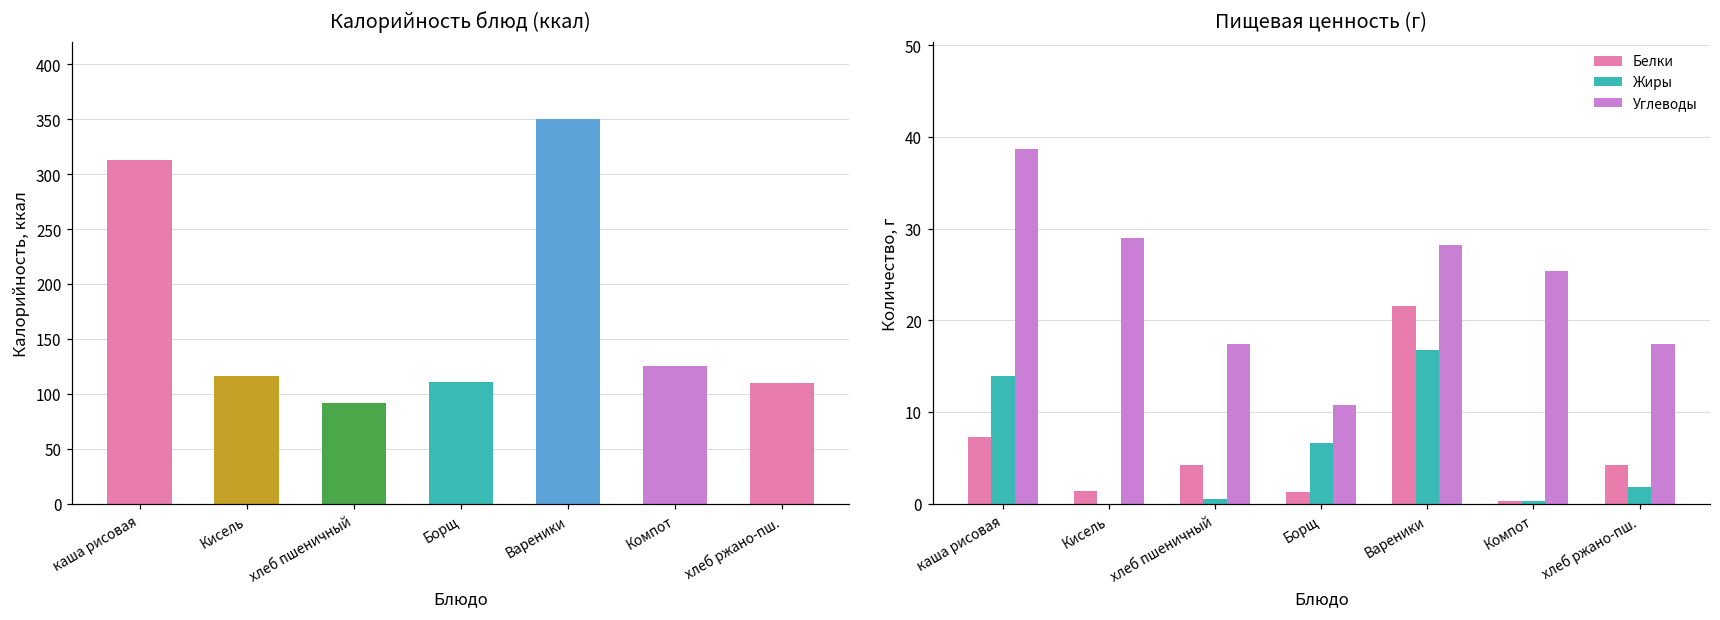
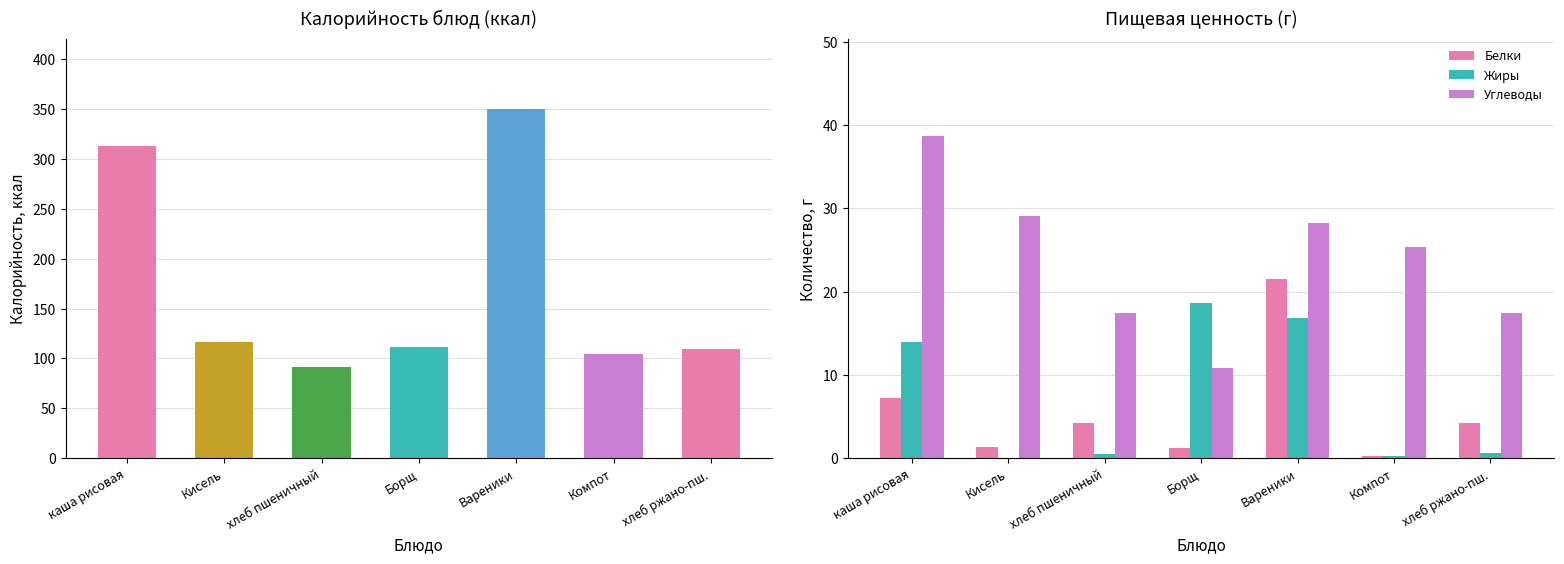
Калорийность блюд (ккал), Компот: 130 -> 100
Пищевая ценность (г), Жиры, Борщ: 7 -> 19
Пищевая ценность (г), Жиры, хлеб ржано-пш.: 2 -> 1
